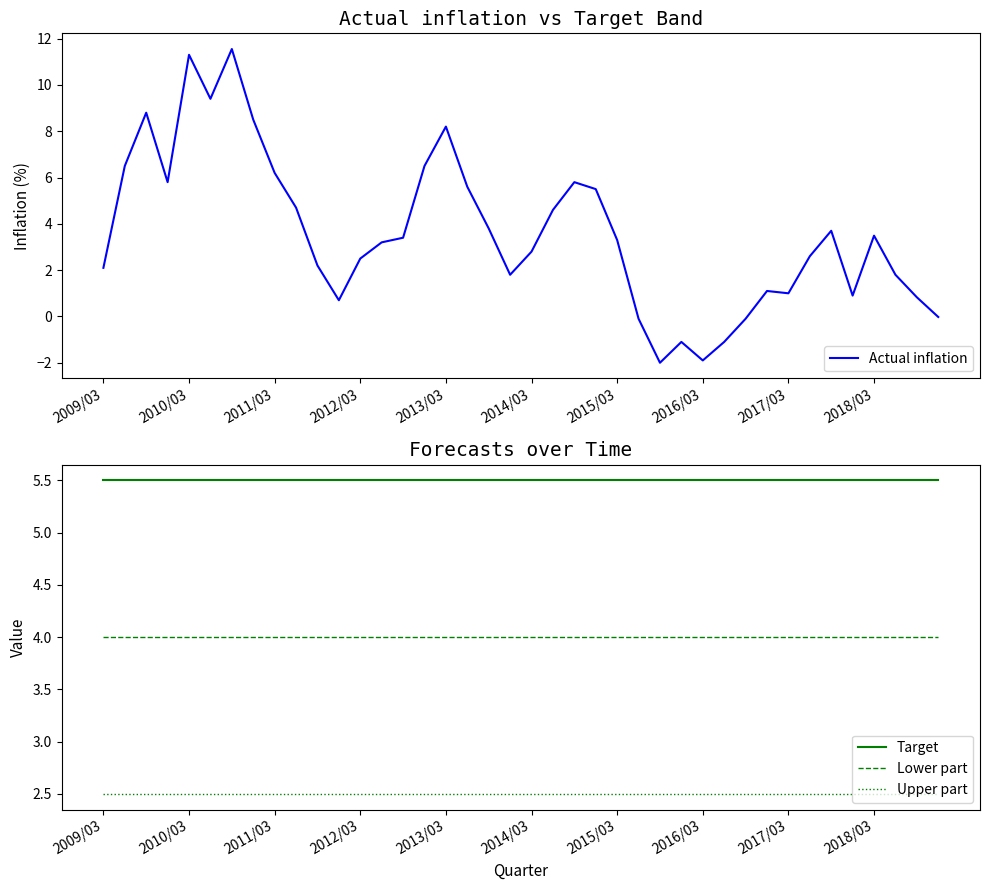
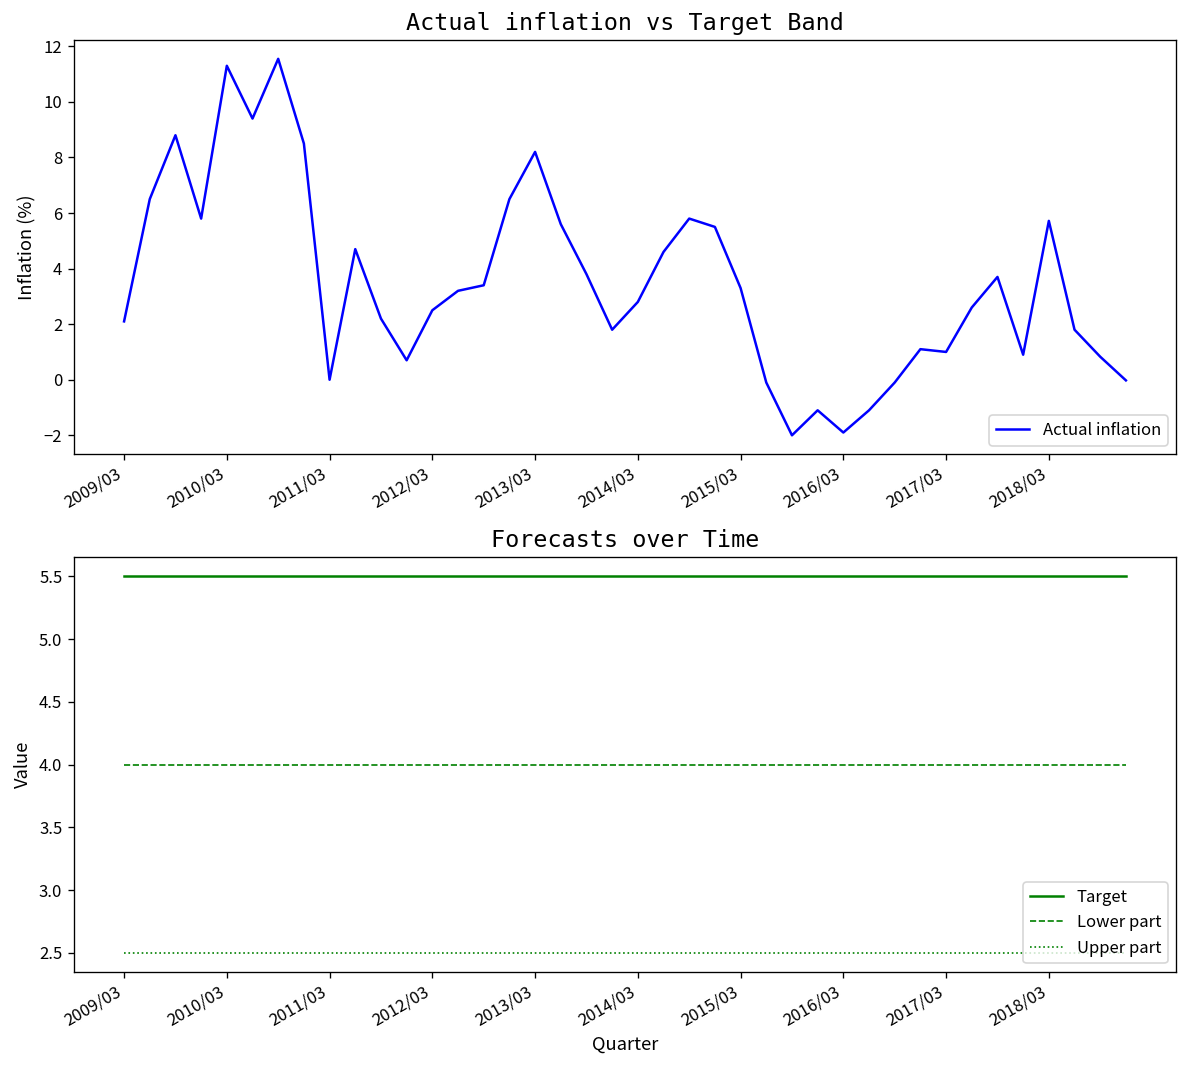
Actual inflation vs Target Band, 2011/03: 6.2 -> 0.0
Actual inflation vs Target Band, 2018/03: 3.5 -> 5.7
